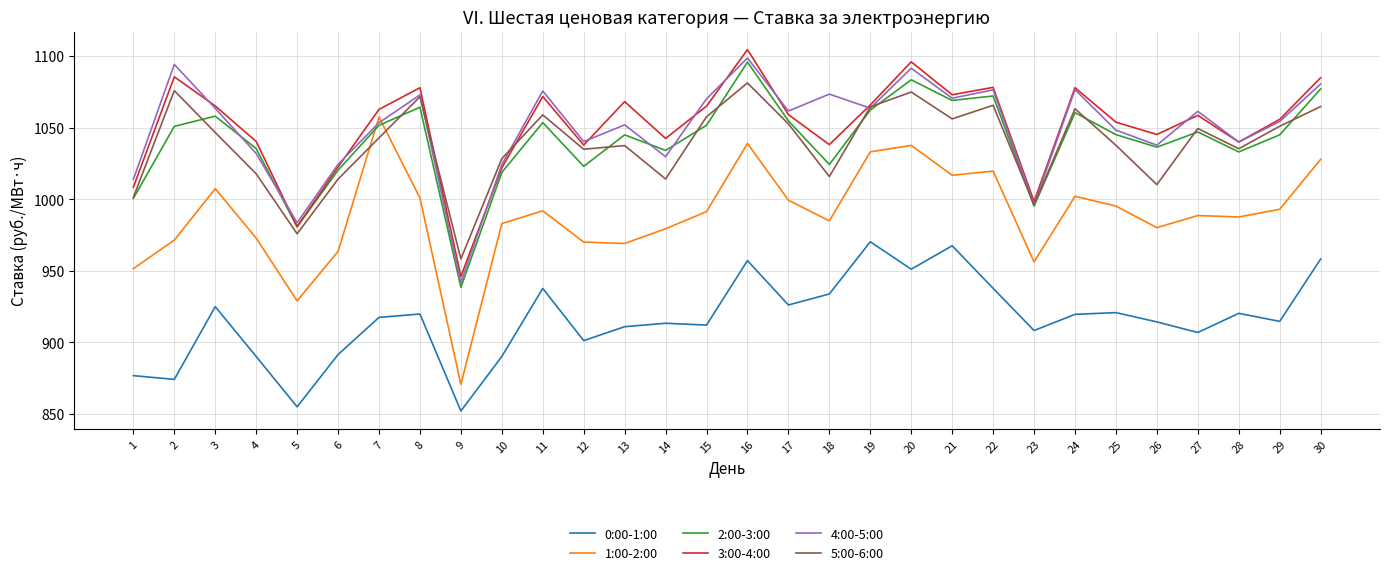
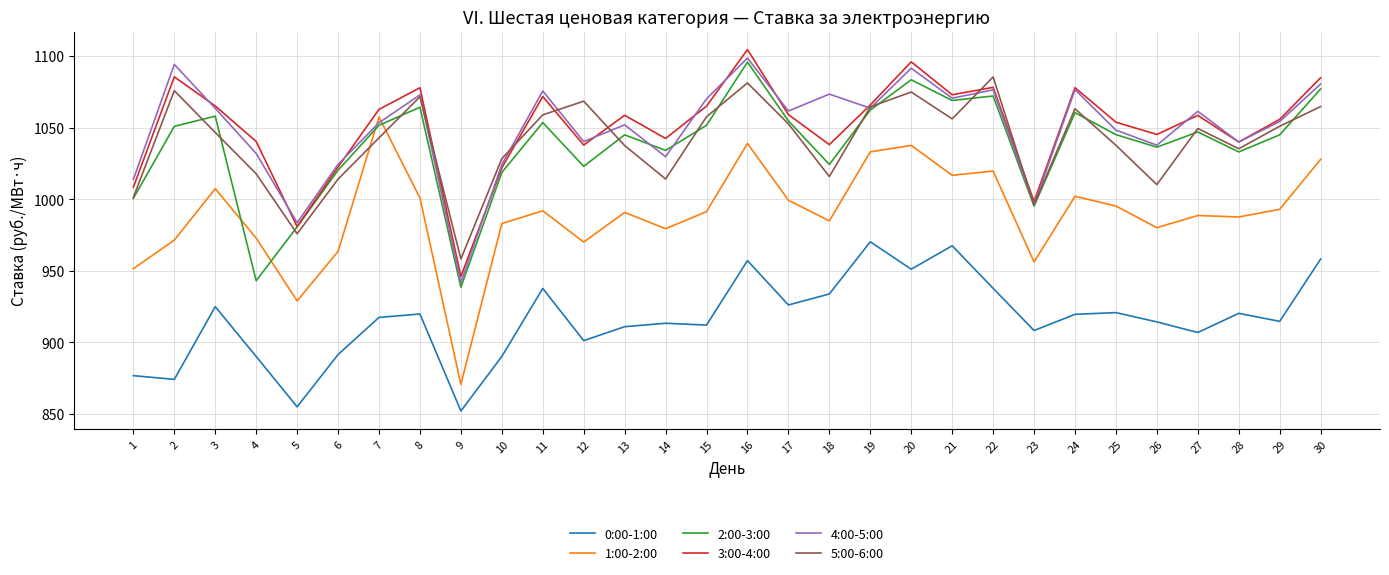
2:00-3:00, 4: 1035 -> 943
5:00-6:00, 12: 1035 -> 1068
1:00-2:00, 13: 969 -> 991
3:00-4:00, 13: 1068 -> 1059
5:00-6:00, 22: 1066 -> 1085
